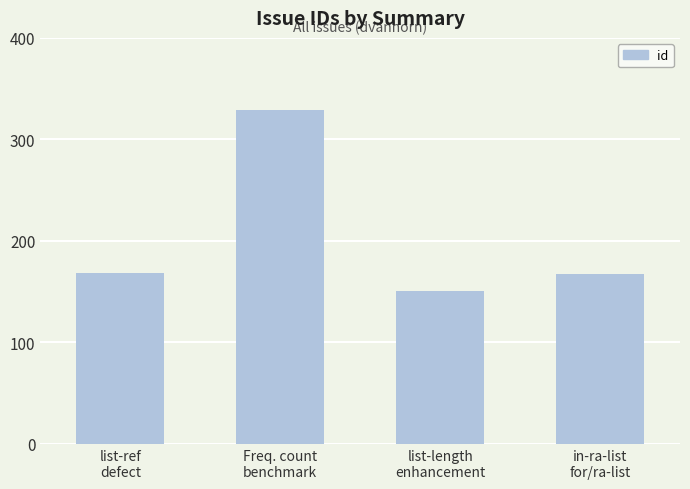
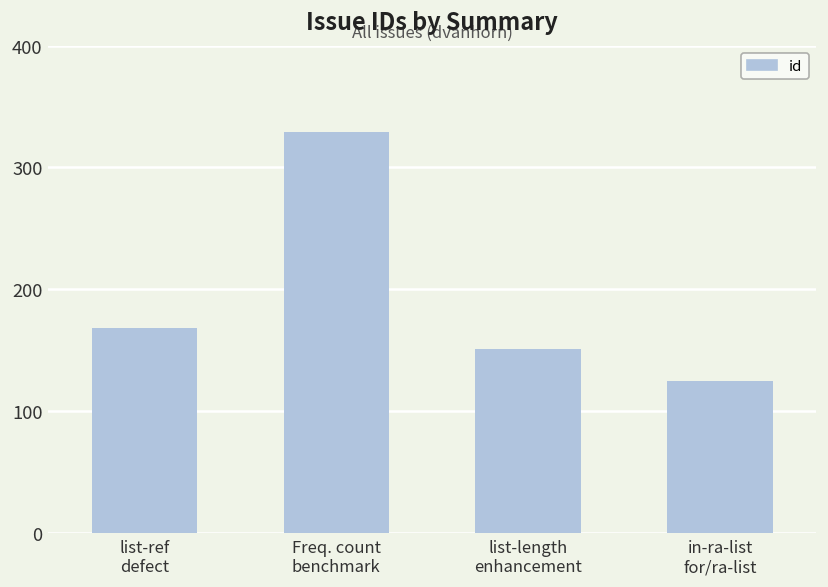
in-ra-list for/ra-list: 167 -> 125
